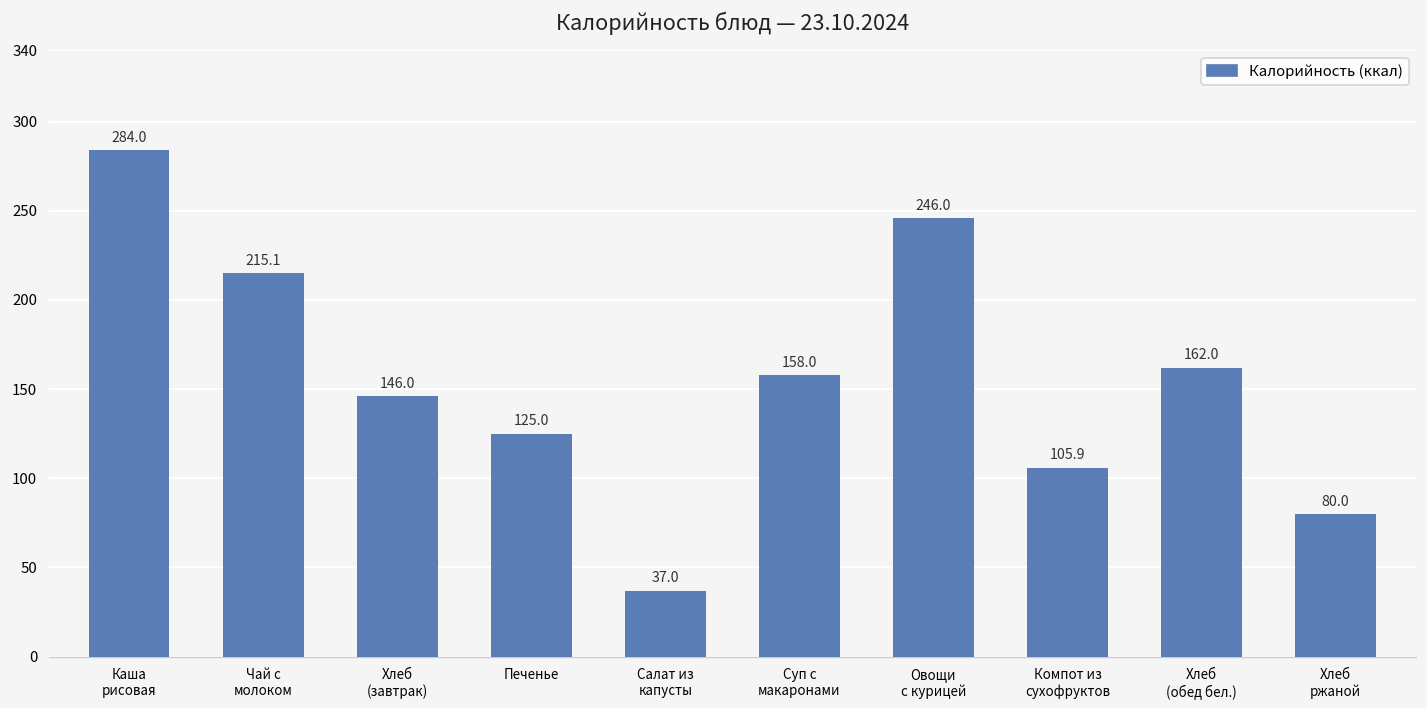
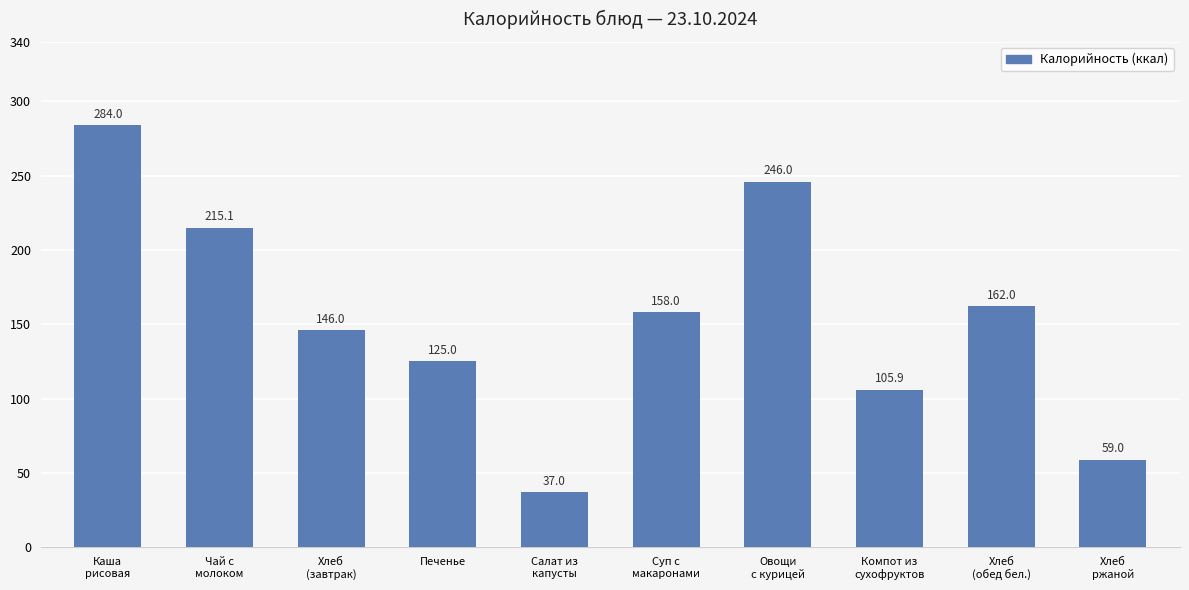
Хлеб ржаной: 80.0 -> 59.0
